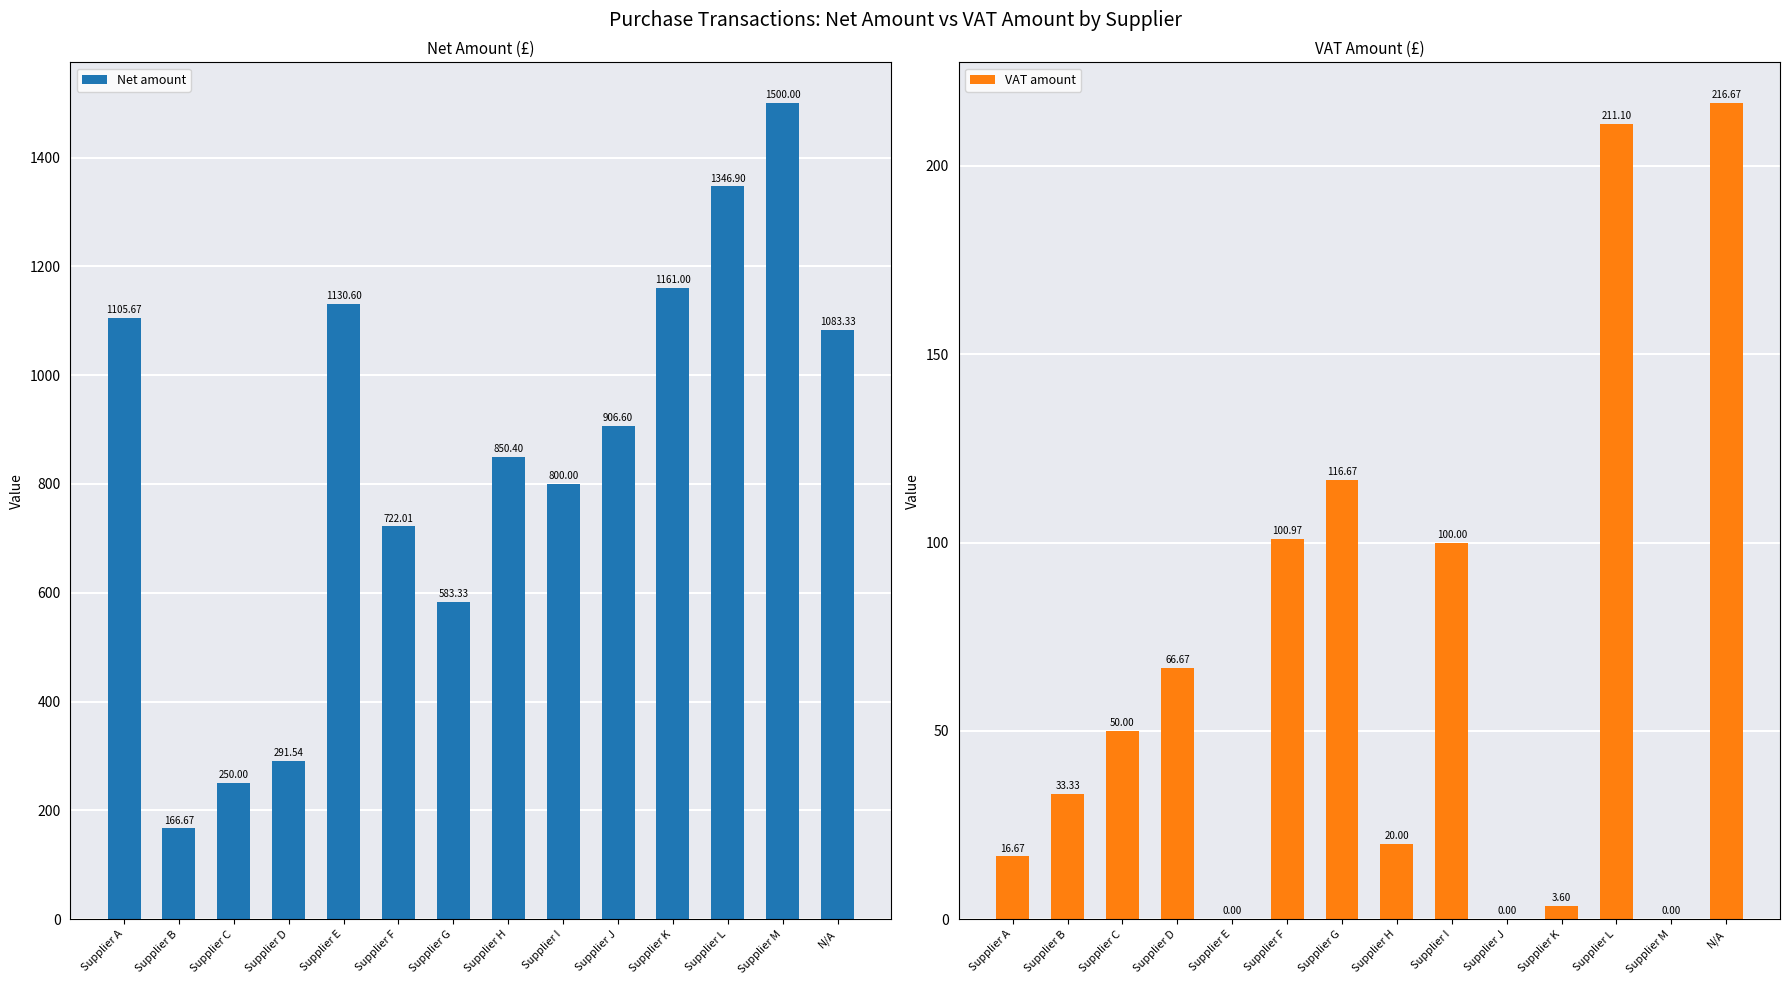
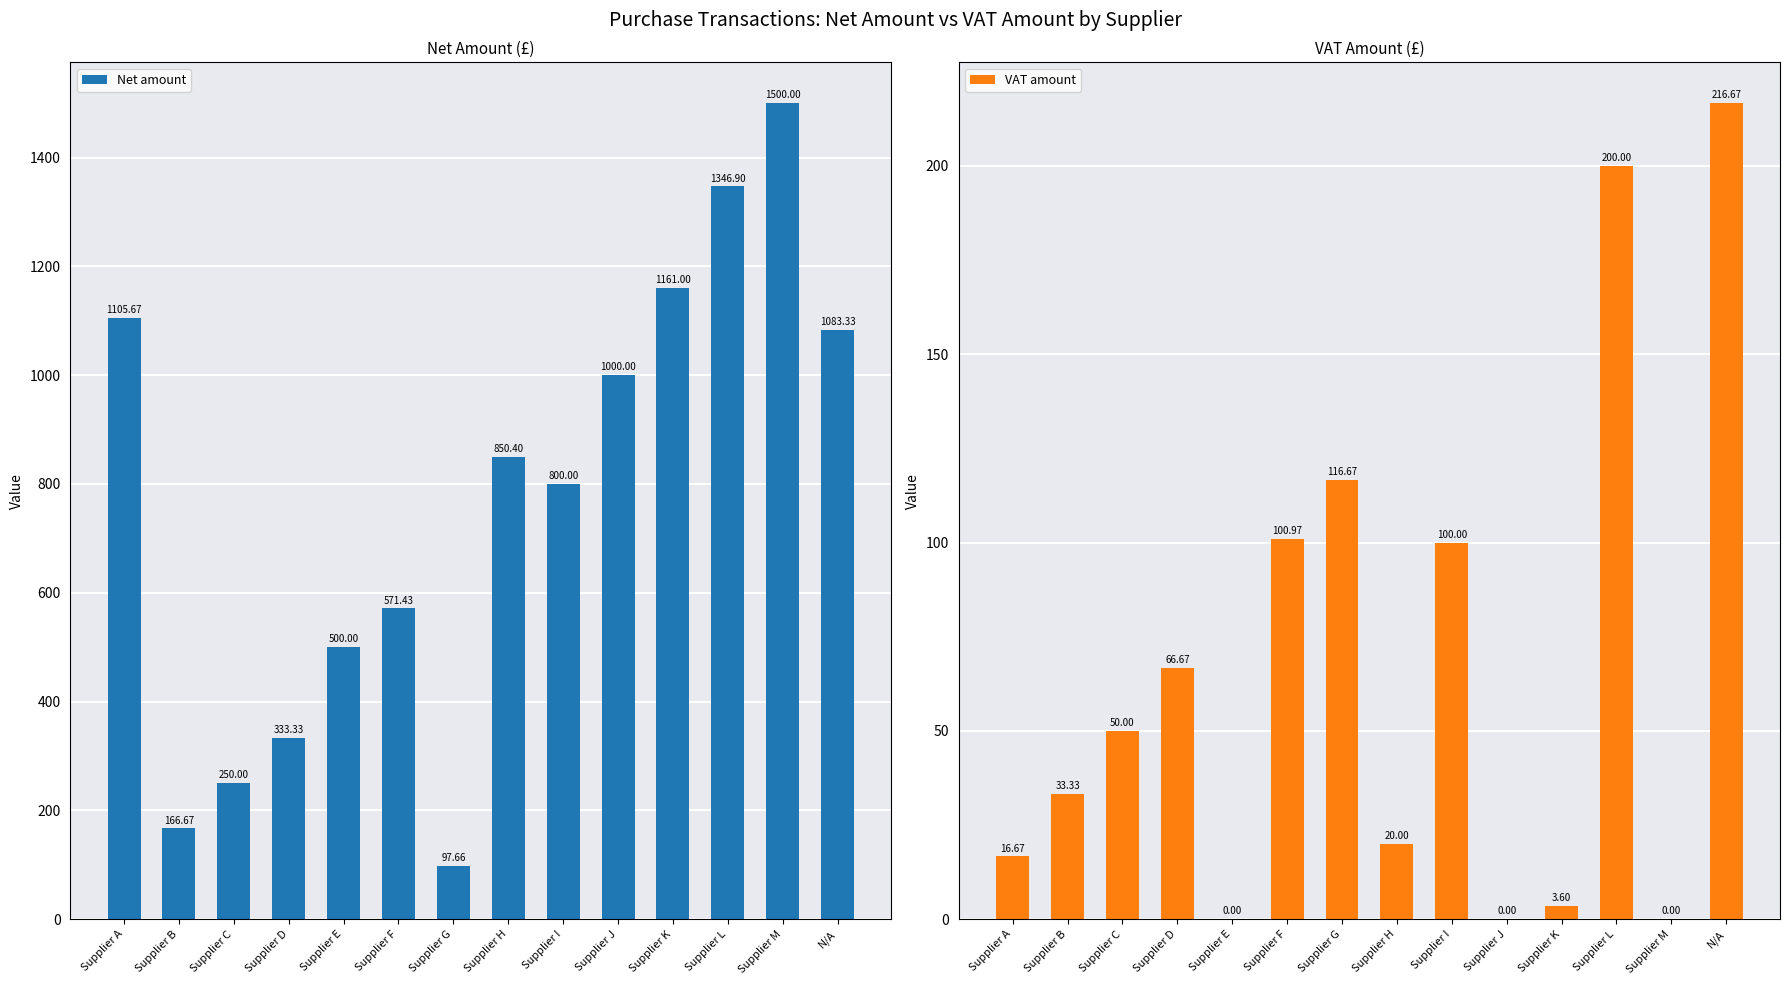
Net Amount (£), Supplier D: 291.54 -> 333.33
Net Amount (£), Supplier E: 1130.60 -> 500.00
Net Amount (£), Supplier F: 722.01 -> 571.43
Net Amount (£), Supplier G: 583.33 -> 97.66
Net Amount (£), Supplier J: 906.60 -> 1000.00
VAT Amount (£), Supplier L: 211.10 -> 200.00
